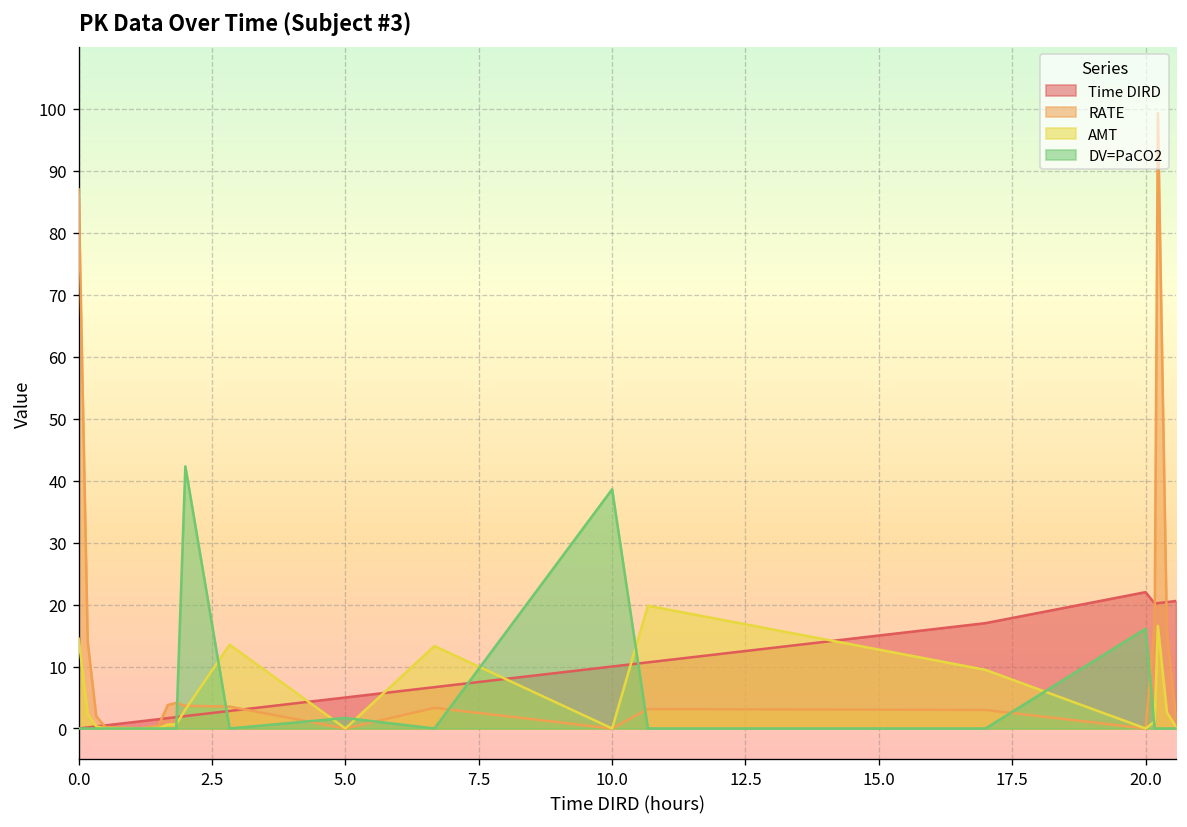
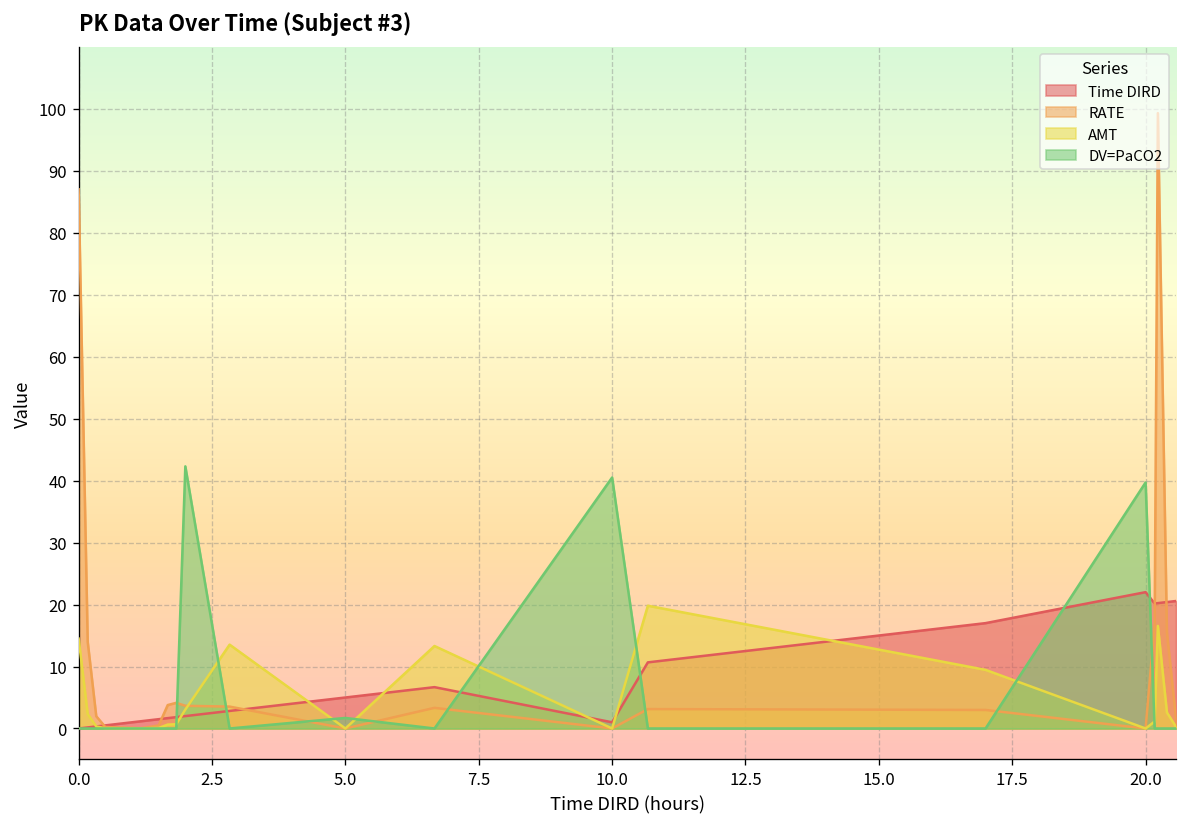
Time DIRD, 10.0: 10 -> 1
DV=PaCO2, 10.0: 39 -> 41
DV=PaCO2, 20.0: 16 -> 40
